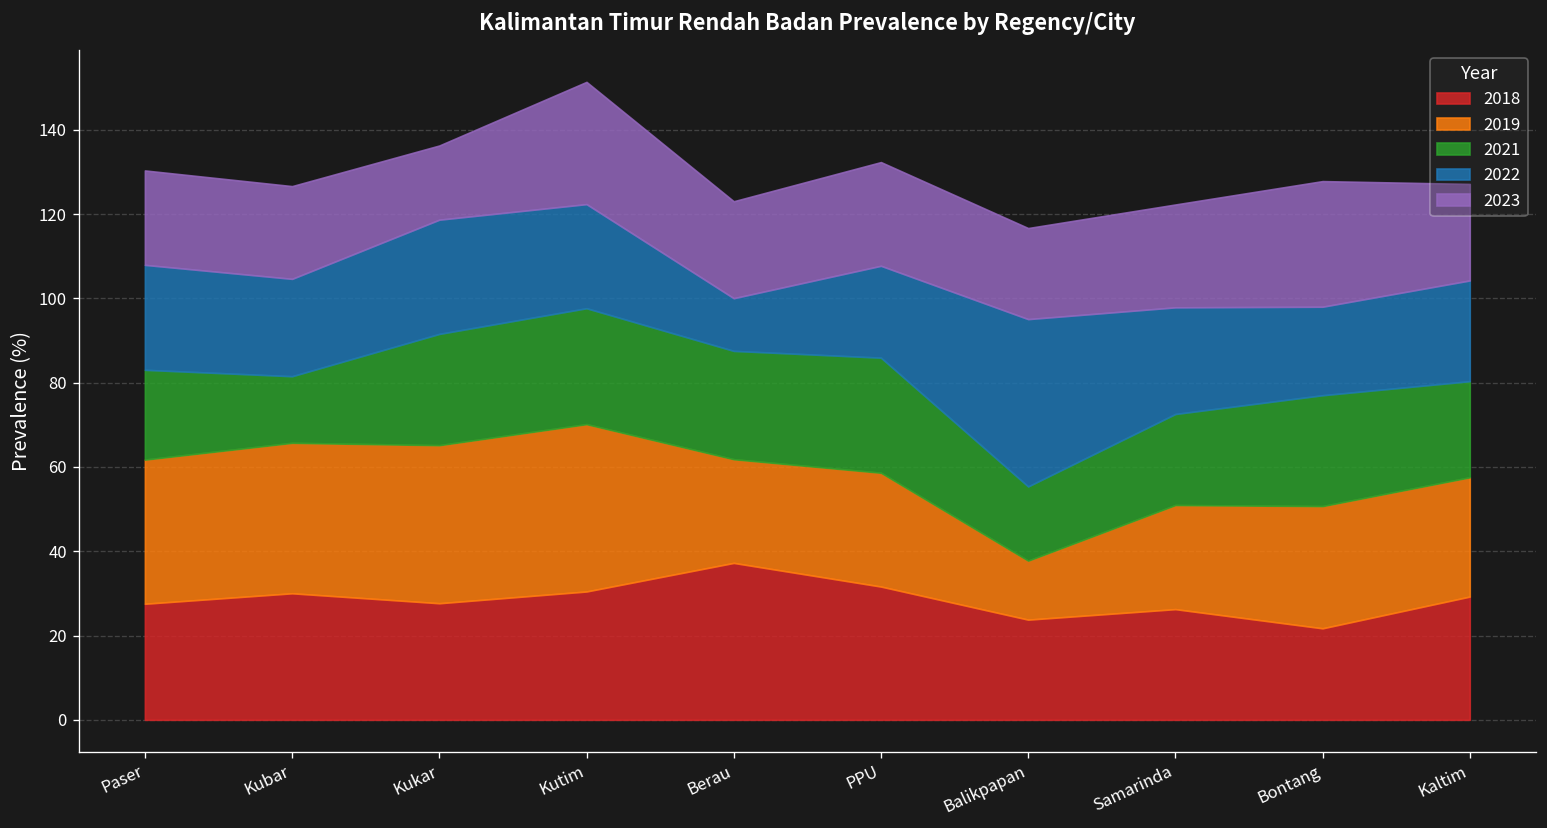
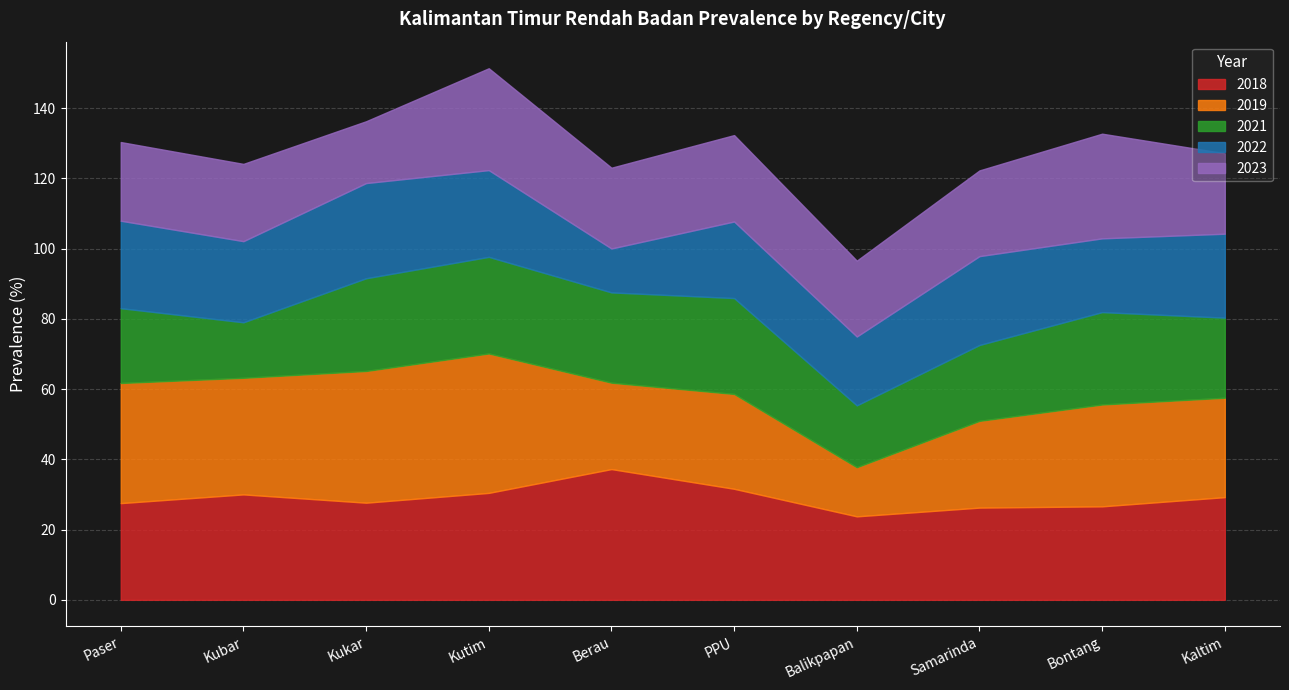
2019, Kubar: 36 -> 33
2022, Balikpapan: 40 -> 20
2018, Bontang: 22 -> 27
